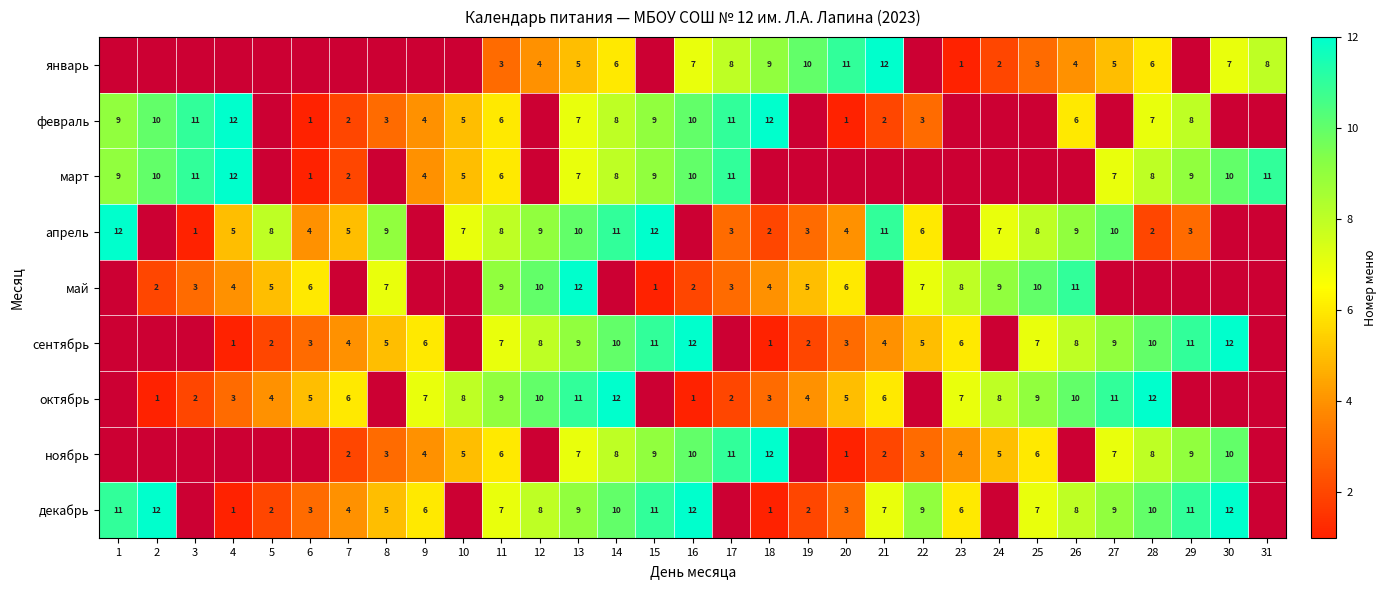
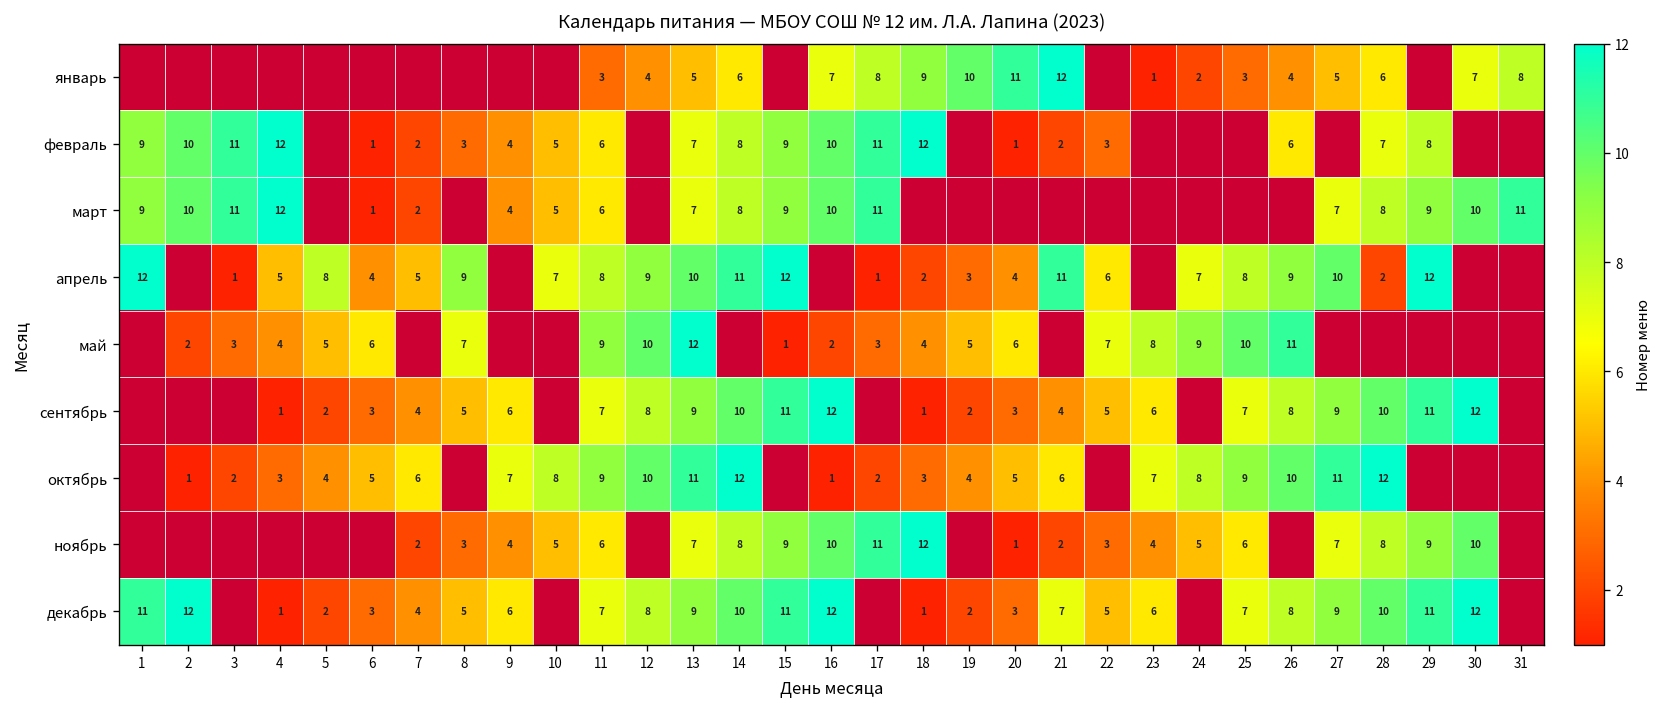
апрель, 17: 3 -> 1
апрель, 29: 3 -> 12
декабрь, 22: 9 -> 5
